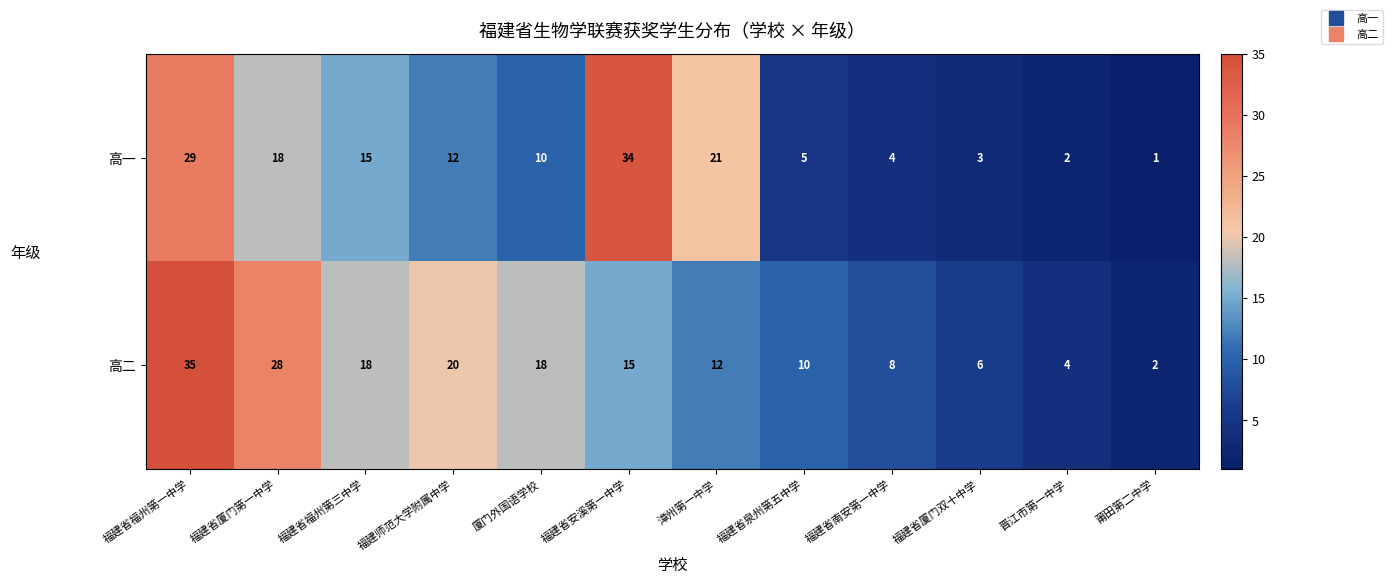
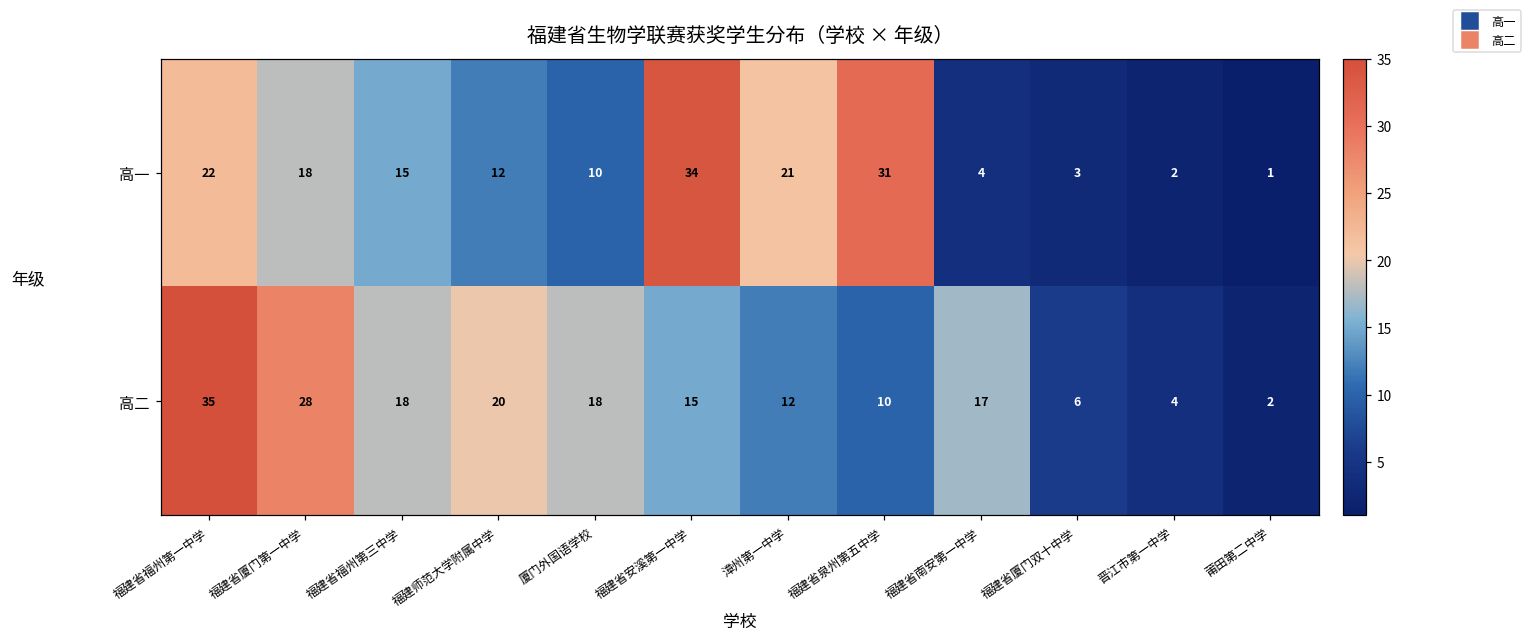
高一, 福建省福州第一中学: 29 -> 22
高一, 福建省泉州第五中学: 5 -> 31
高二, 福建省南安第一中学: 8 -> 17
